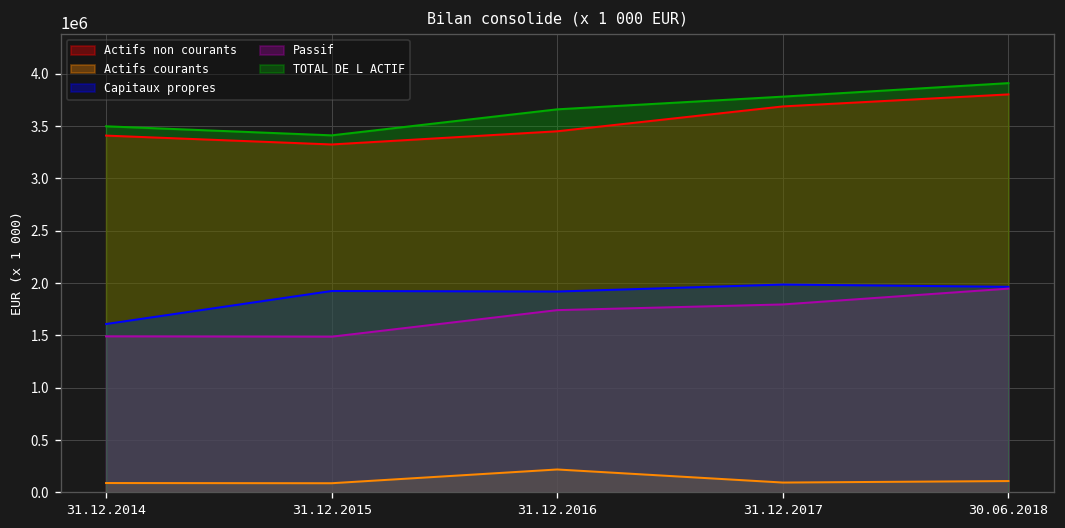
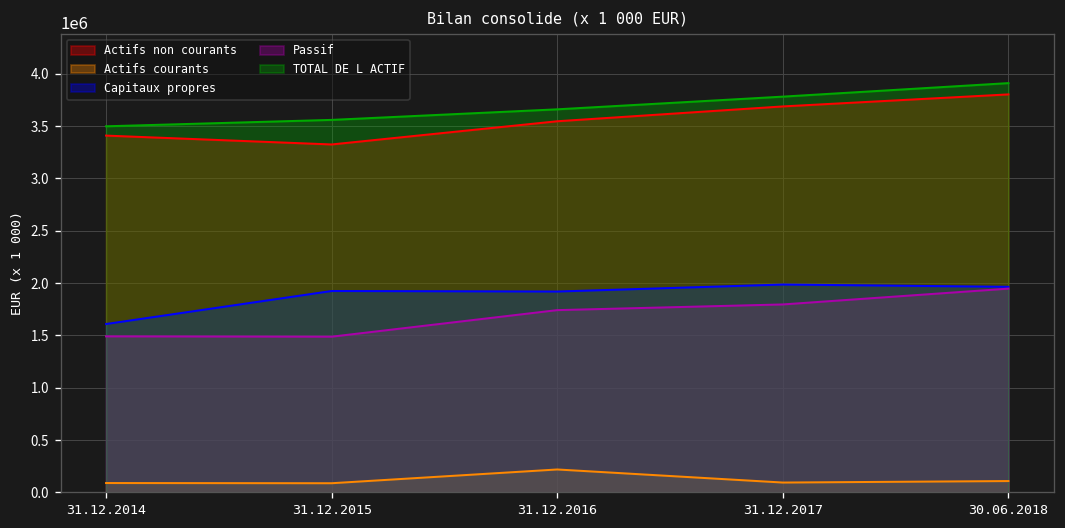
TOTAL DE L ACTIF, 31.12.2015: 3400000 -> 3600000
Actifs non courants, 31.12.2016: 3450000 -> 3550000
